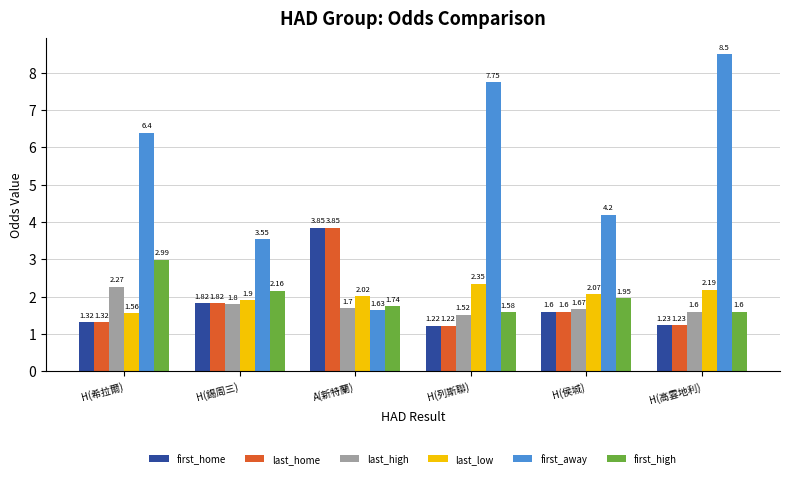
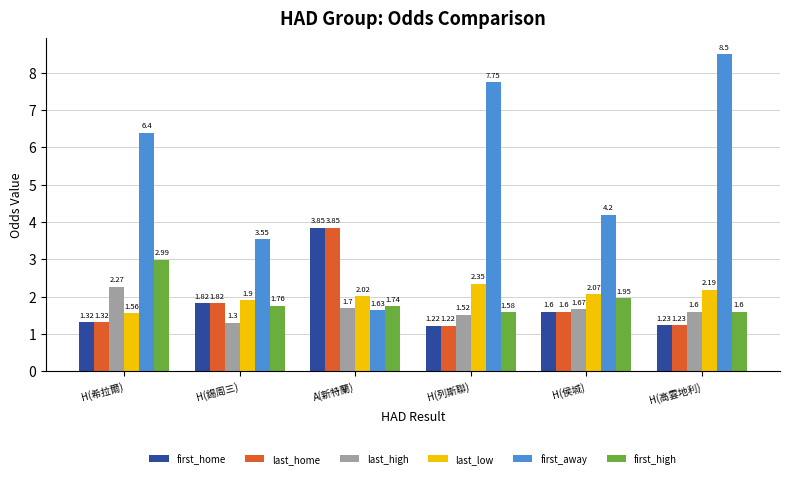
last_high, H(錫周三): 1.8 -> 1.3
first_high, H(錫周三): 2.16 -> 1.76
